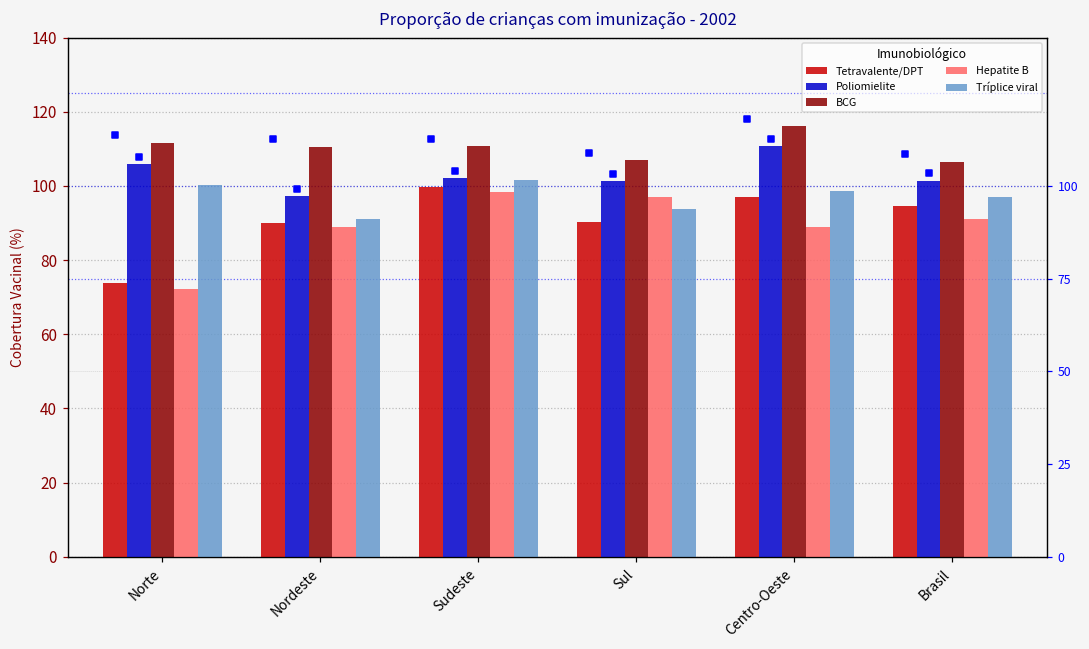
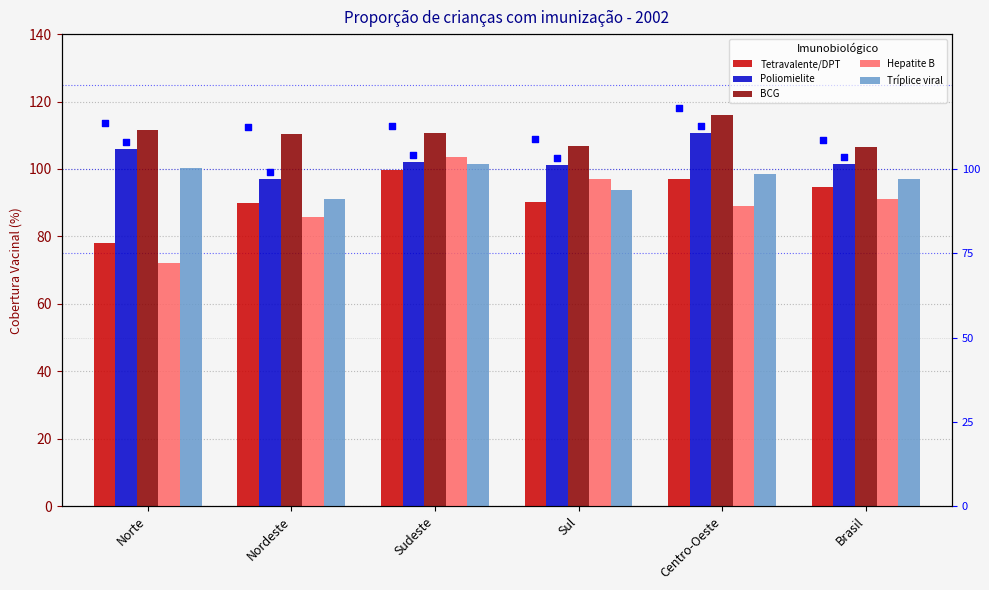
Tetravalente/DPT, Norte: 74 -> 78
Hepatite B, Nordeste: 89 -> 86
Hepatite B, Sudeste: 98 -> 103
